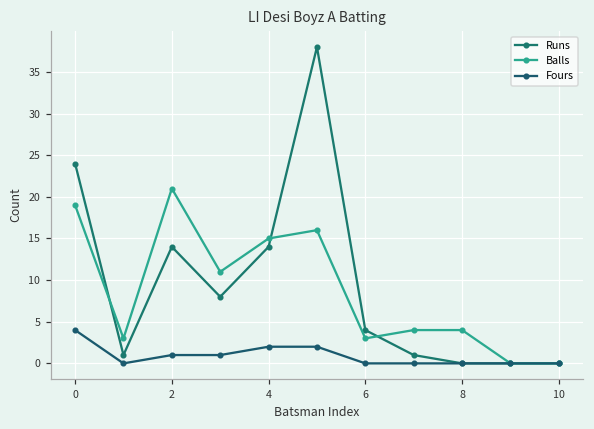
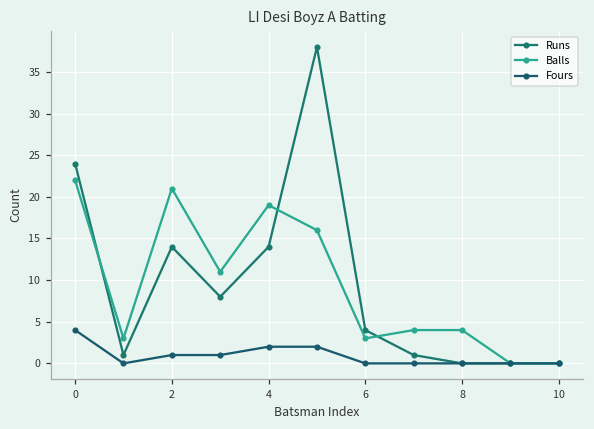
Balls, 0: 19 -> 22
Balls, 4: 15 -> 19
